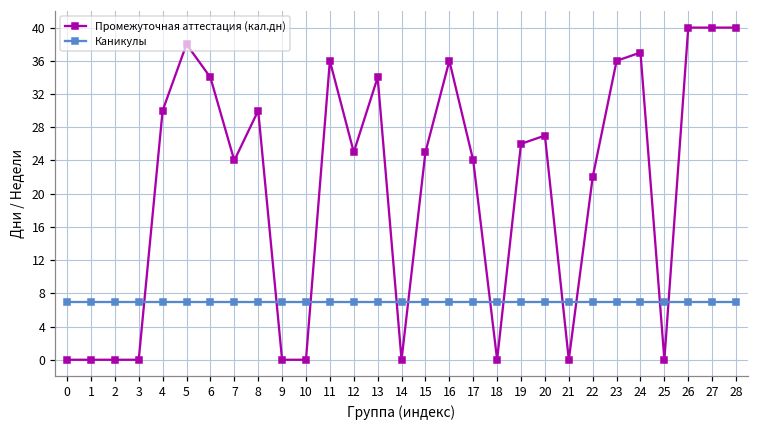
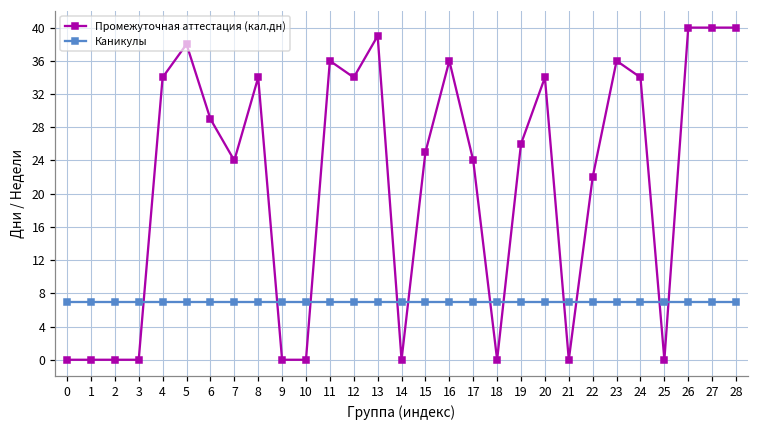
Промежуточная аттестация (кал.дн), 4: 30 -> 34
Промежуточная аттестация (кал.дн), 6: 34 -> 29
Промежуточная аттестация (кал.дн), 8: 30 -> 34
Промежуточная аттестация (кал.дн), 12: 25 -> 34
Промежуточная аттестация (кал.дн), 13: 34 -> 39
Промежуточная аттестация (кал.дн), 20: 27 -> 34
Промежуточная аттестация (кал.дн), 24: 37 -> 34
